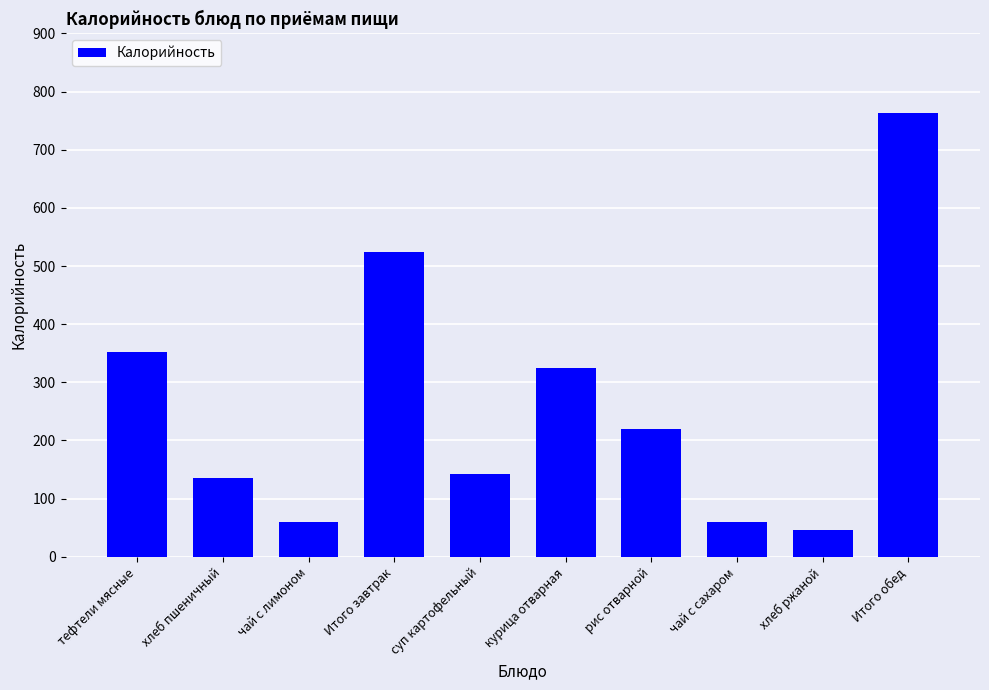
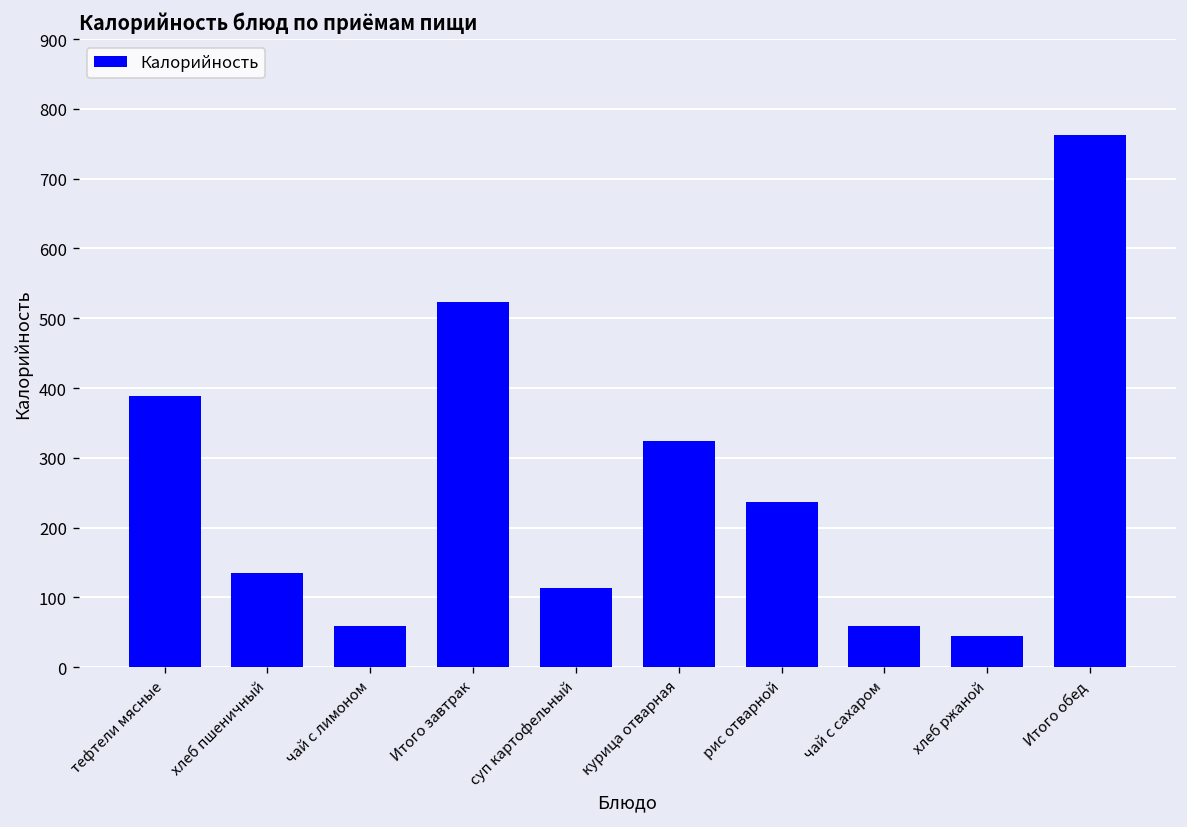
тефтели мясные: 350 -> 390
суп картофельный: 140 -> 110
рис отварной: 220 -> 240
